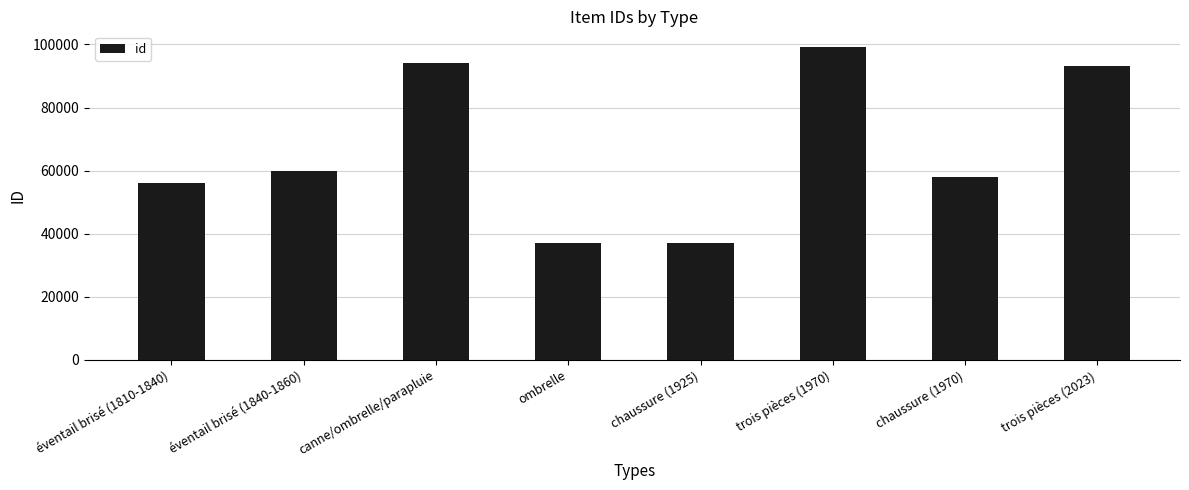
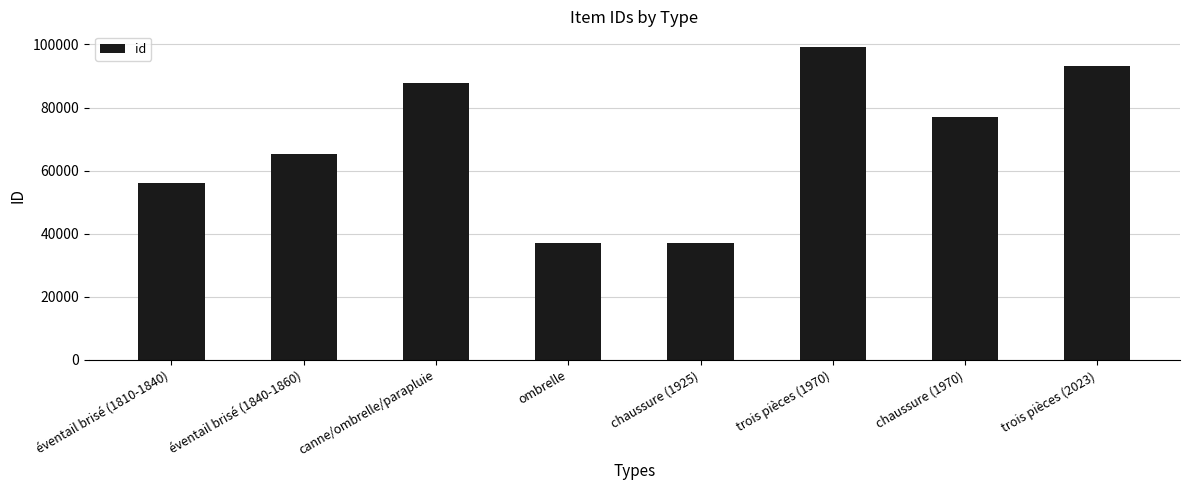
éventail brisé (1840-1860): 60000 -> 65000
canne/ombrelle/parapluie: 94000 -> 88000
chaussure (1970): 58000 -> 77000
